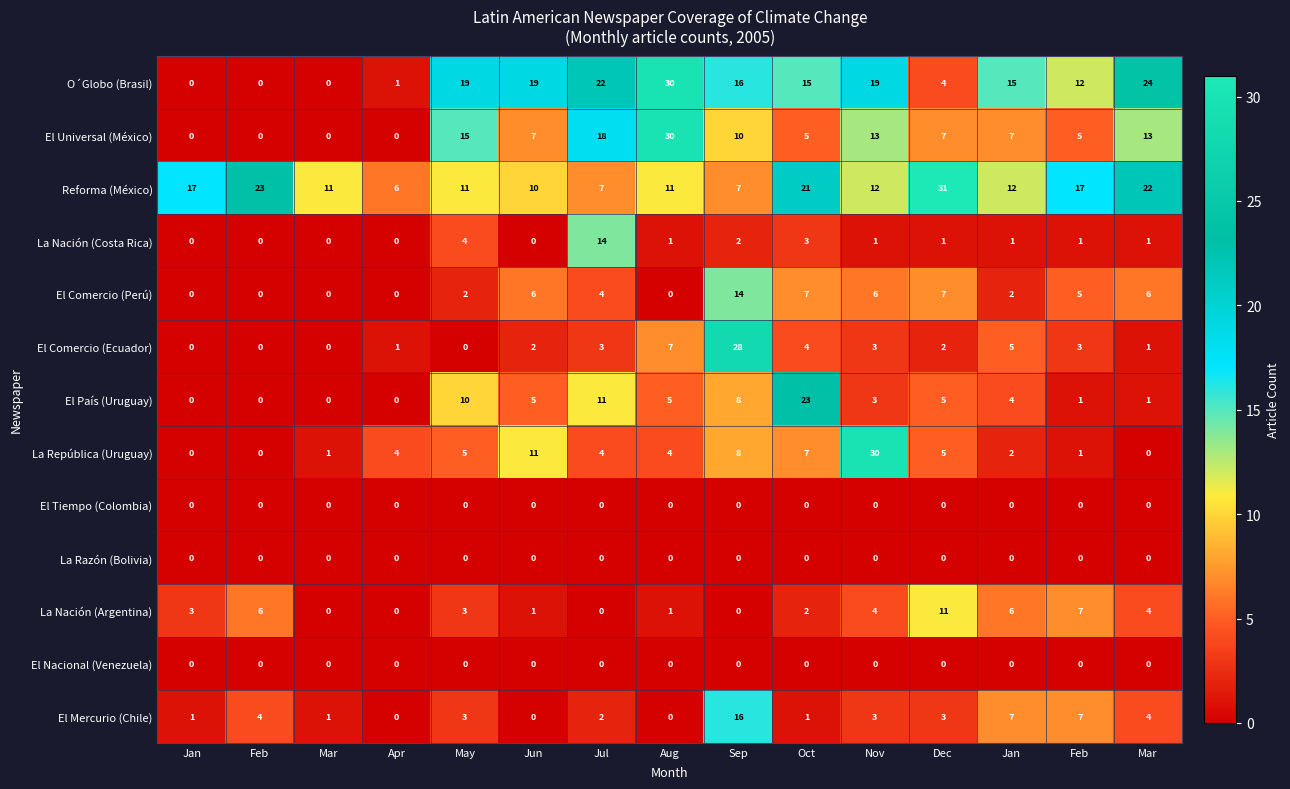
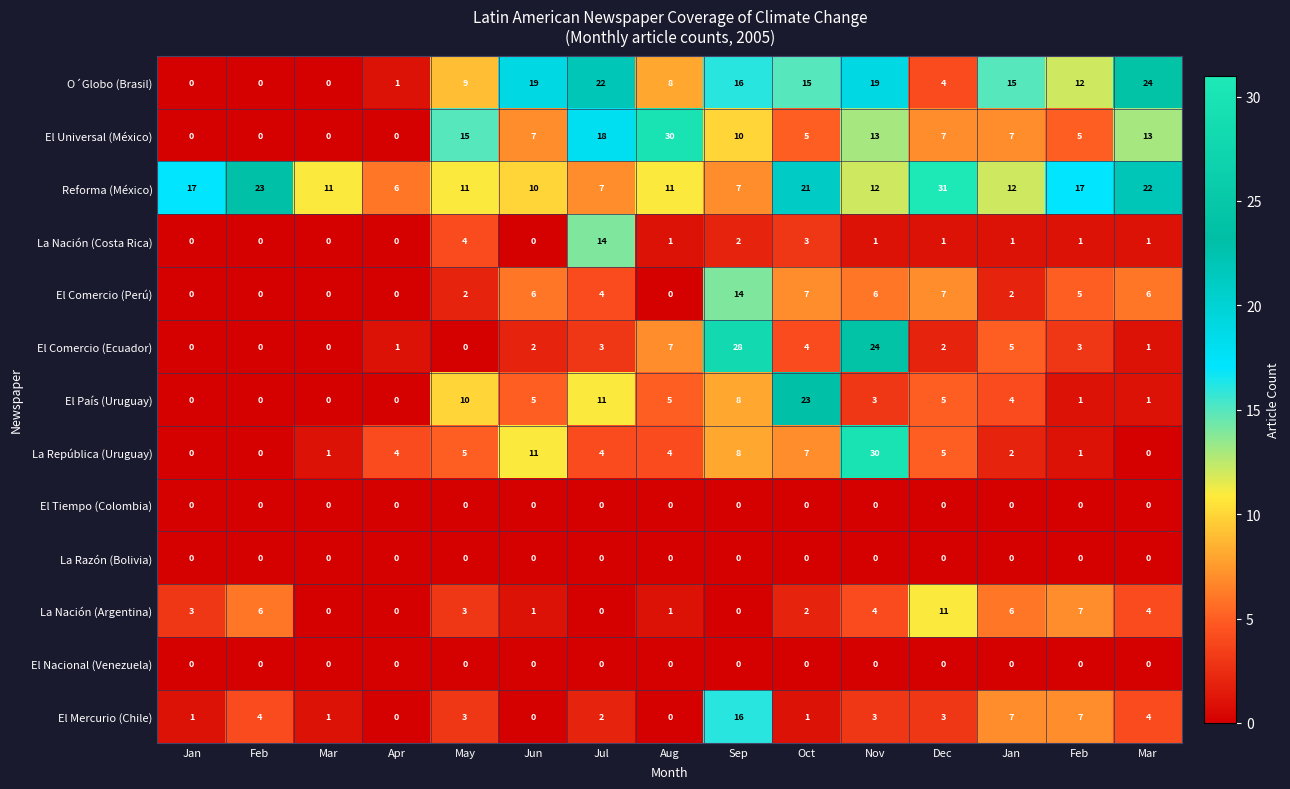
O´Globo (Brasil), May: 19 -> 9
O´Globo (Brasil), Aug: 30 -> 8
El Comercio (Ecuador), Nov: 3 -> 24
